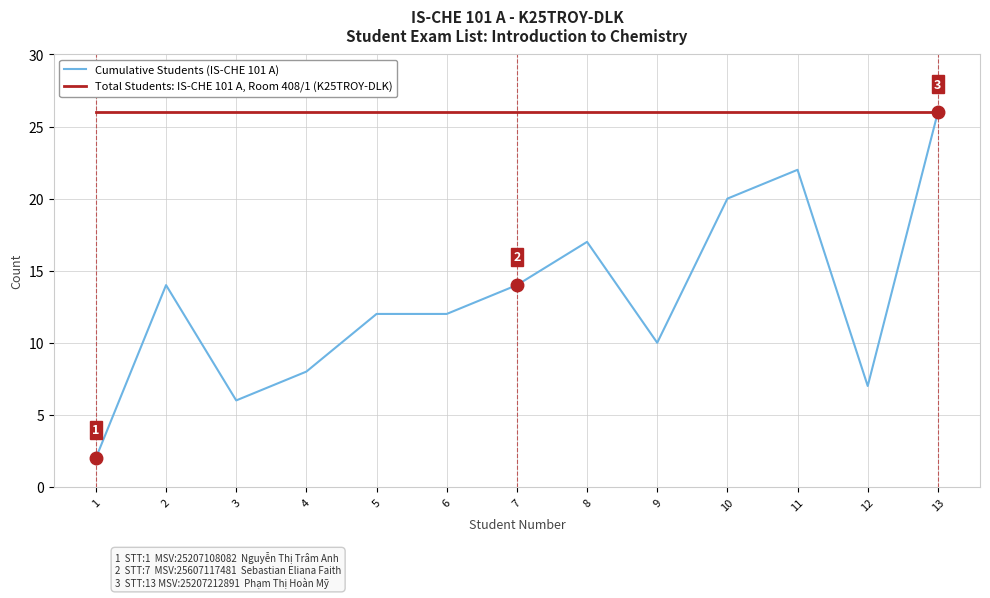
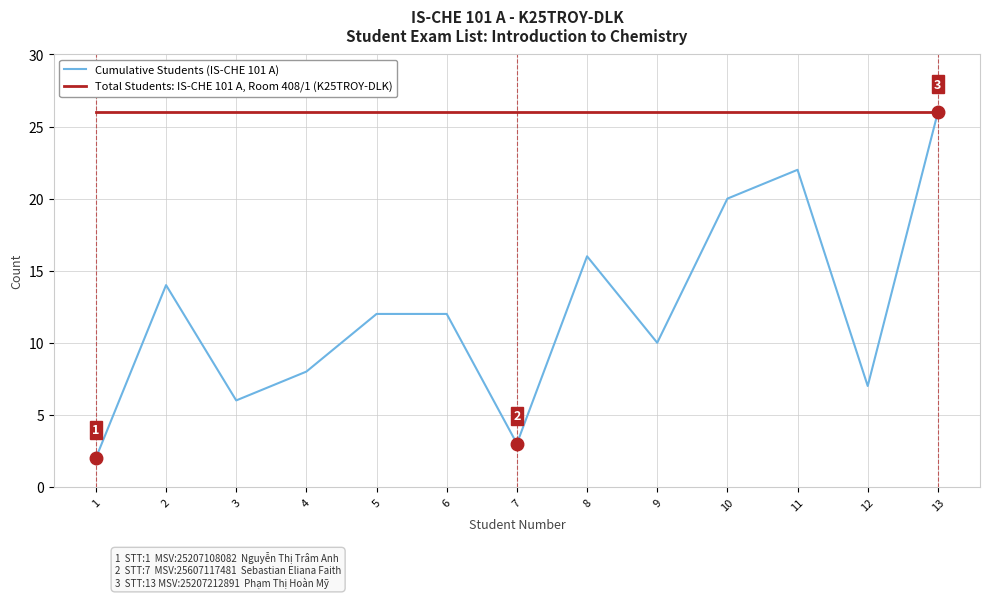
Cumulative Students (IS-CHE 101 A), 7: 14 -> 3
Cumulative Students (IS-CHE 101 A), 8: 17 -> 16
